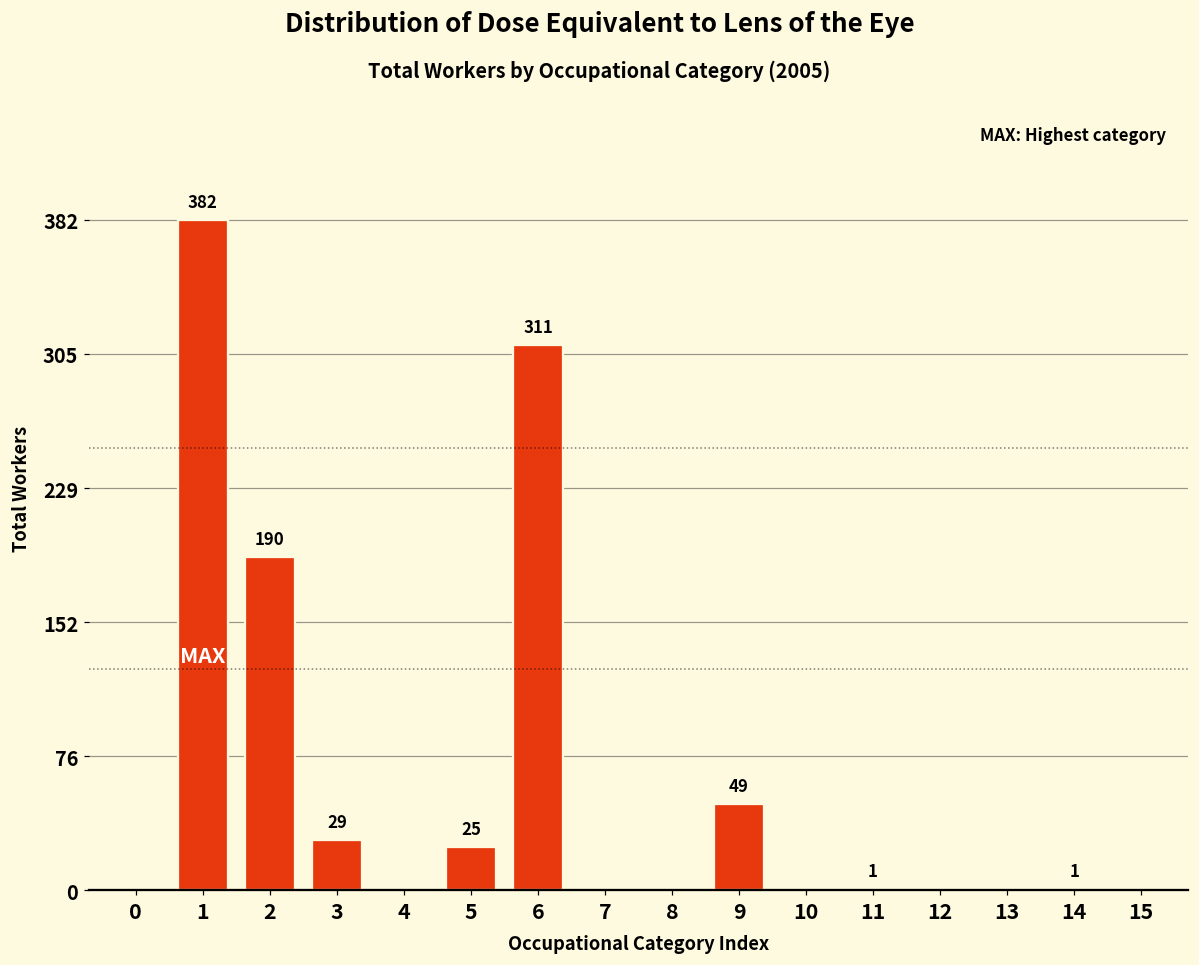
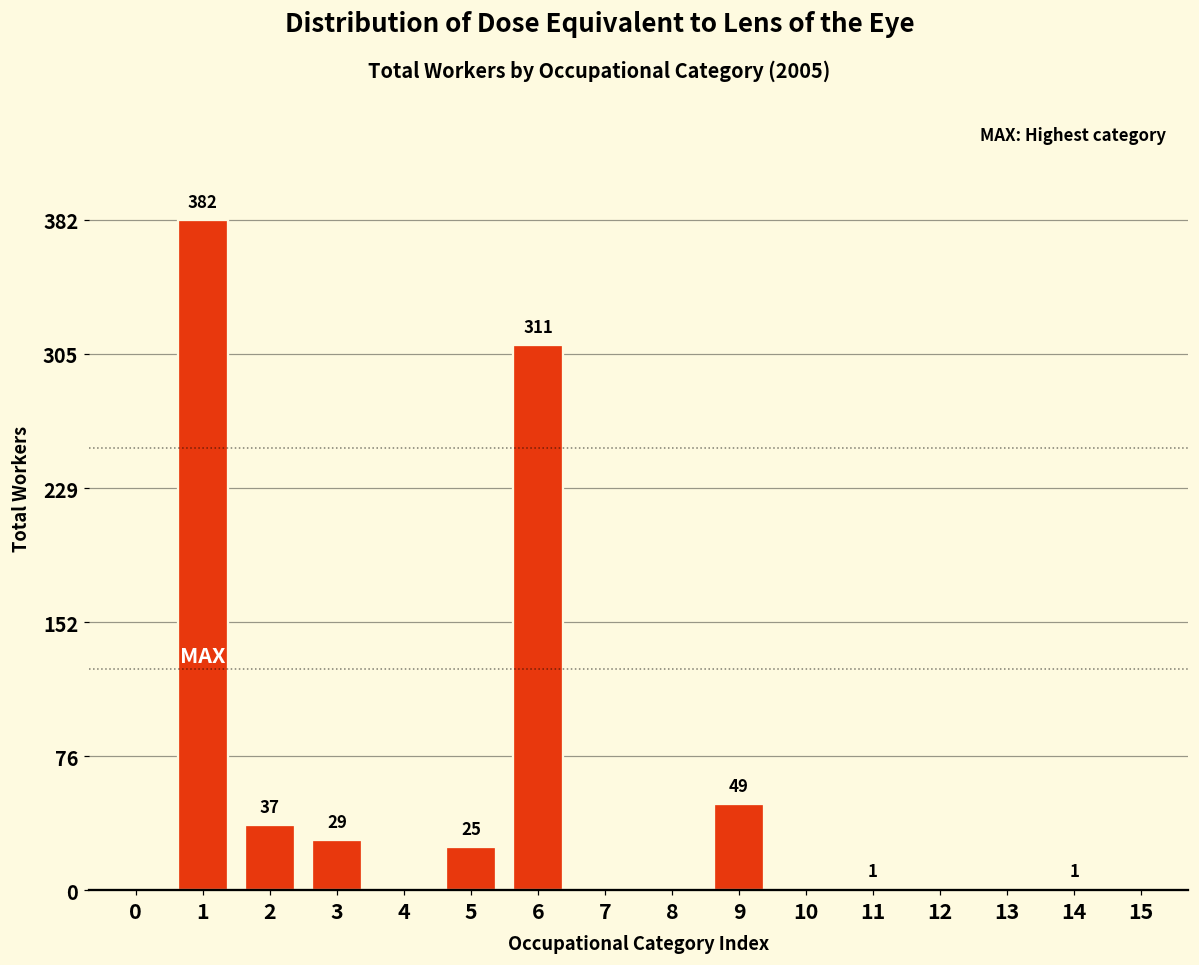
2: 190 -> 37
